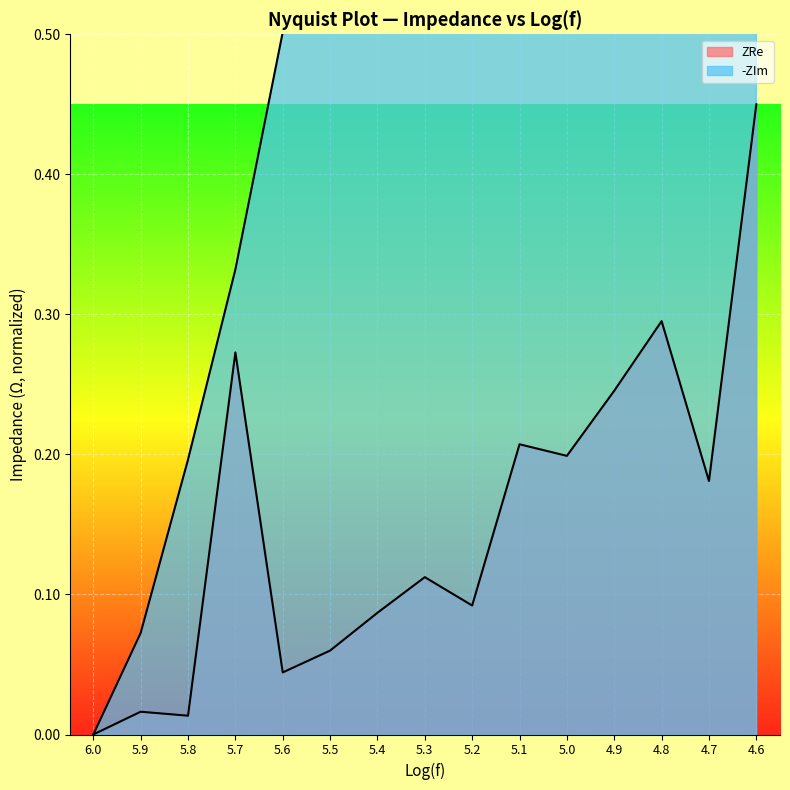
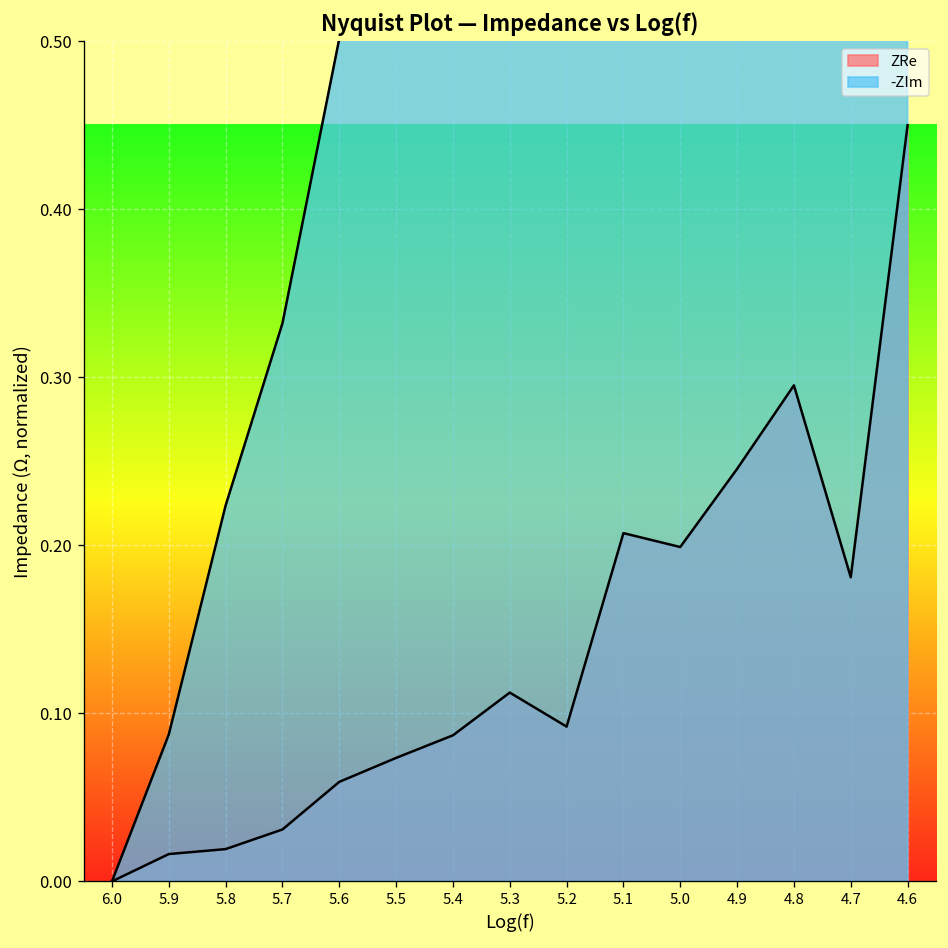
-ZIm, 5.9: 0.073 -> 0.087
ZRe, 5.8: 0.013 -> 0.019
-ZIm, 5.8: 0.196 -> 0.224
ZRe, 5.7: 0.273 -> 0.031
ZRe, 5.6: 0.044 -> 0.059
ZRe, 5.5: 0.060 -> 0.073
